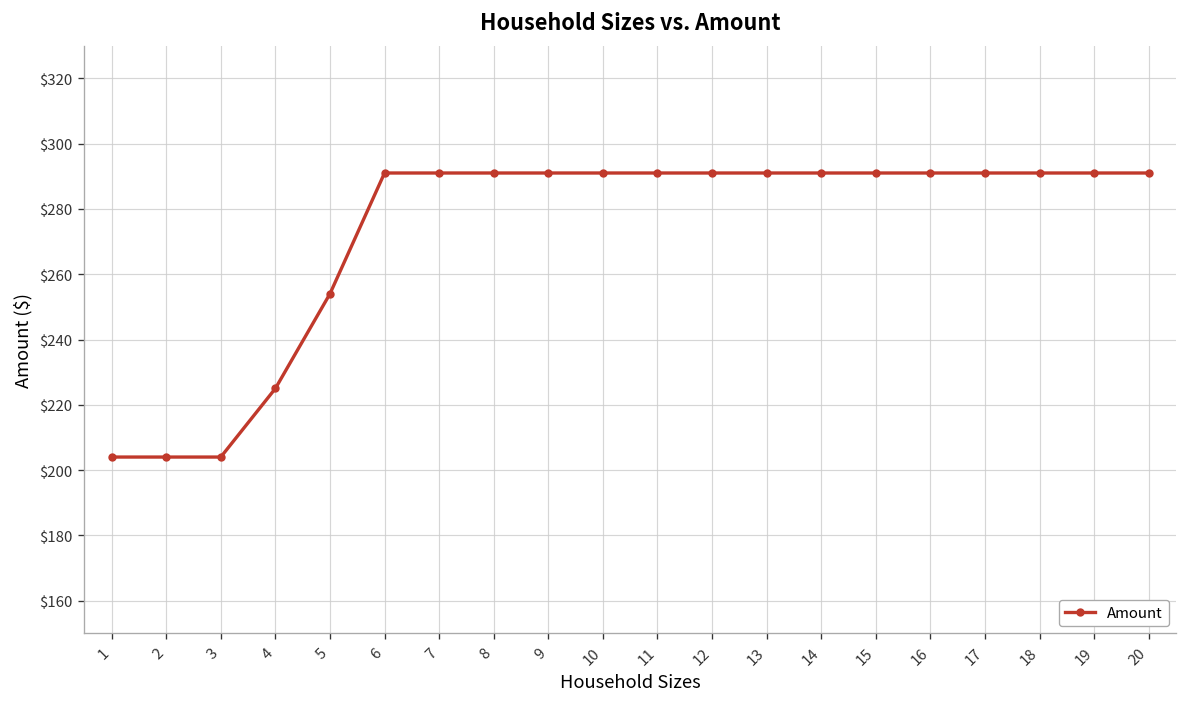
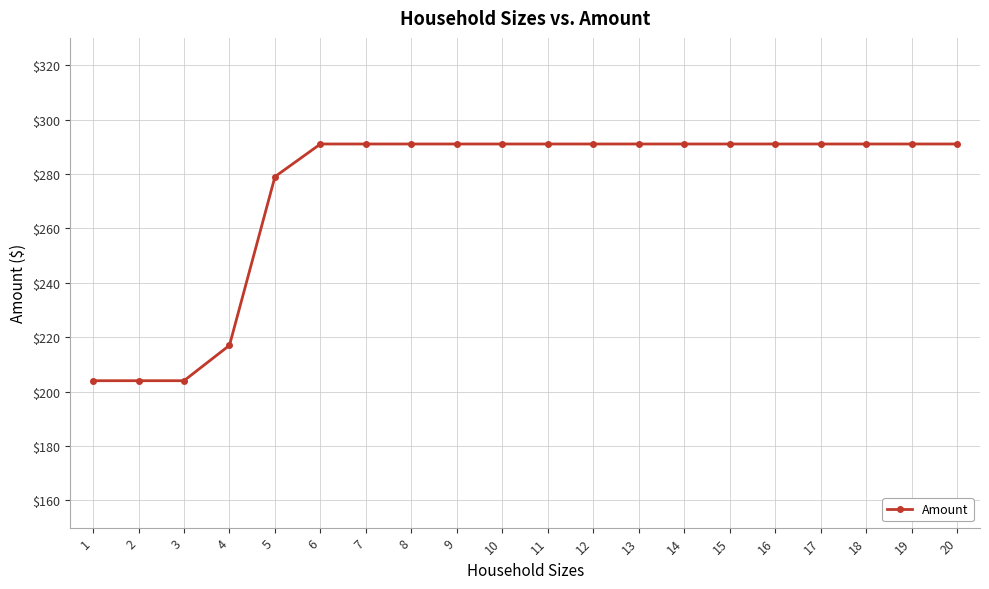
4: $225 -> $217
5: $254 -> $279
